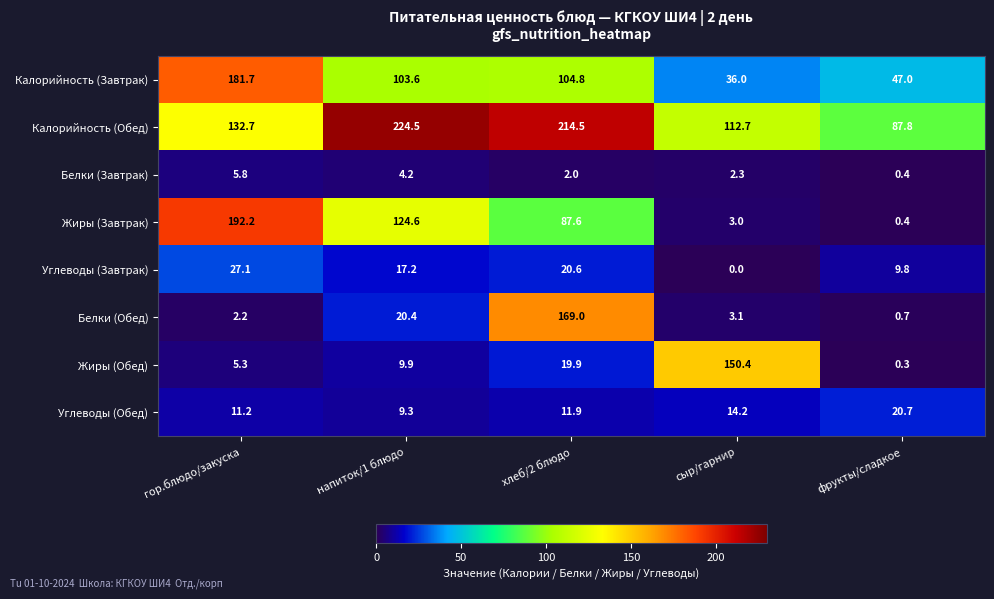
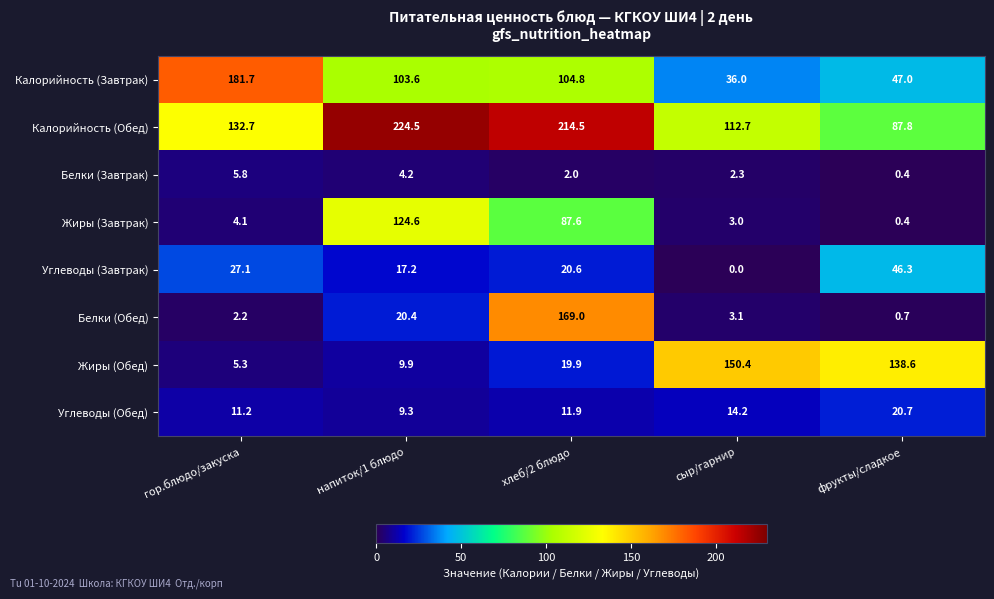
Жиры (Завтрак), гор.блюдо/закуска: 192.2 -> 4.1
Углеводы (Завтрак), фрукты/сладкое: 9.8 -> 46.3
Жиры (Обед), фрукты/сладкое: 0.3 -> 138.6
